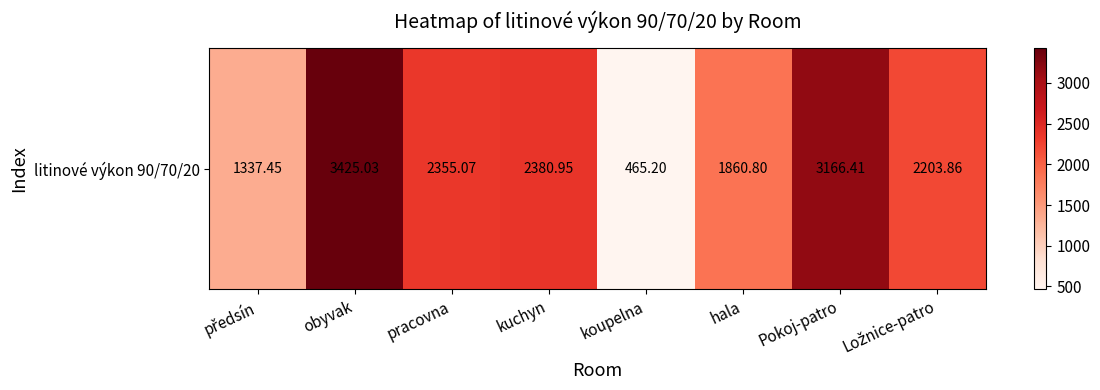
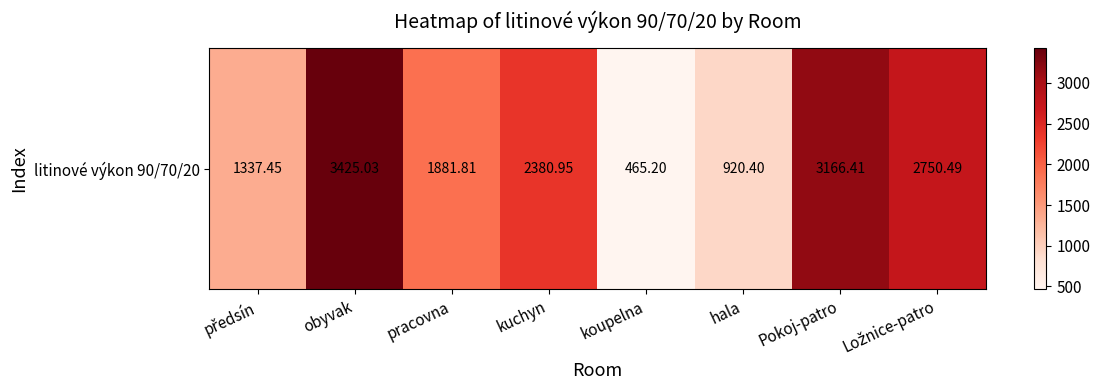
litinové výkon 90/70/20, pracovna: 2355.07 -> 1881.81
litinové výkon 90/70/20, hala: 1860.80 -> 920.40
litinové výkon 90/70/20, Ložnice-patro: 2203.86 -> 2750.49
